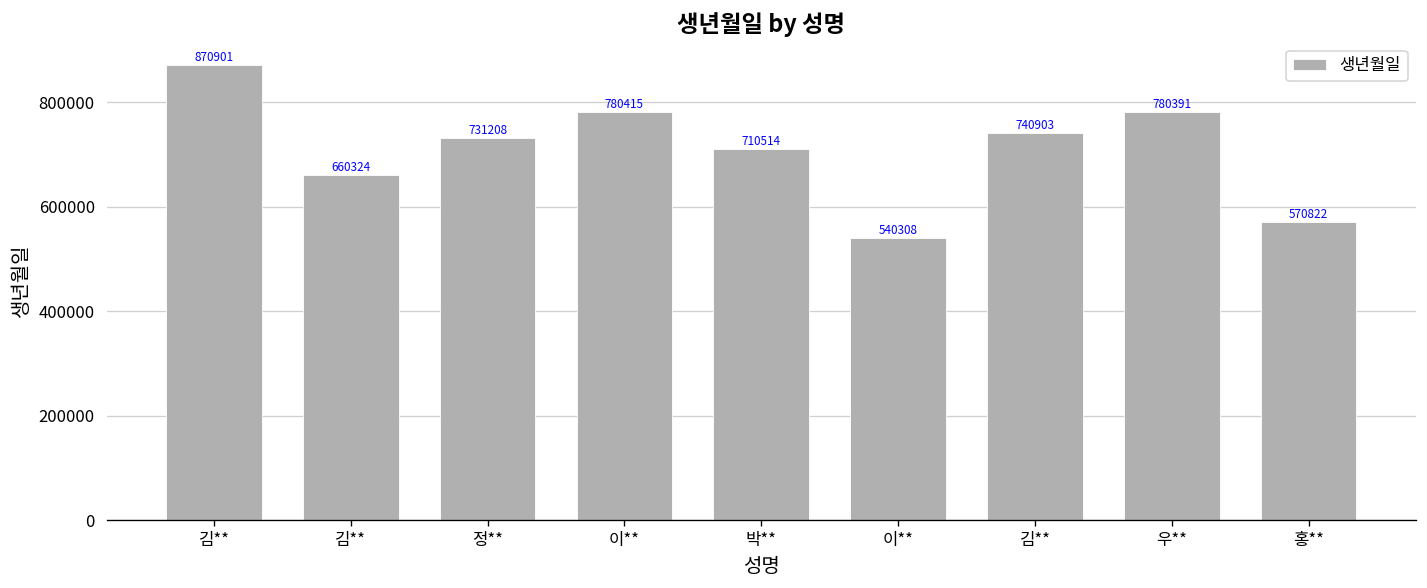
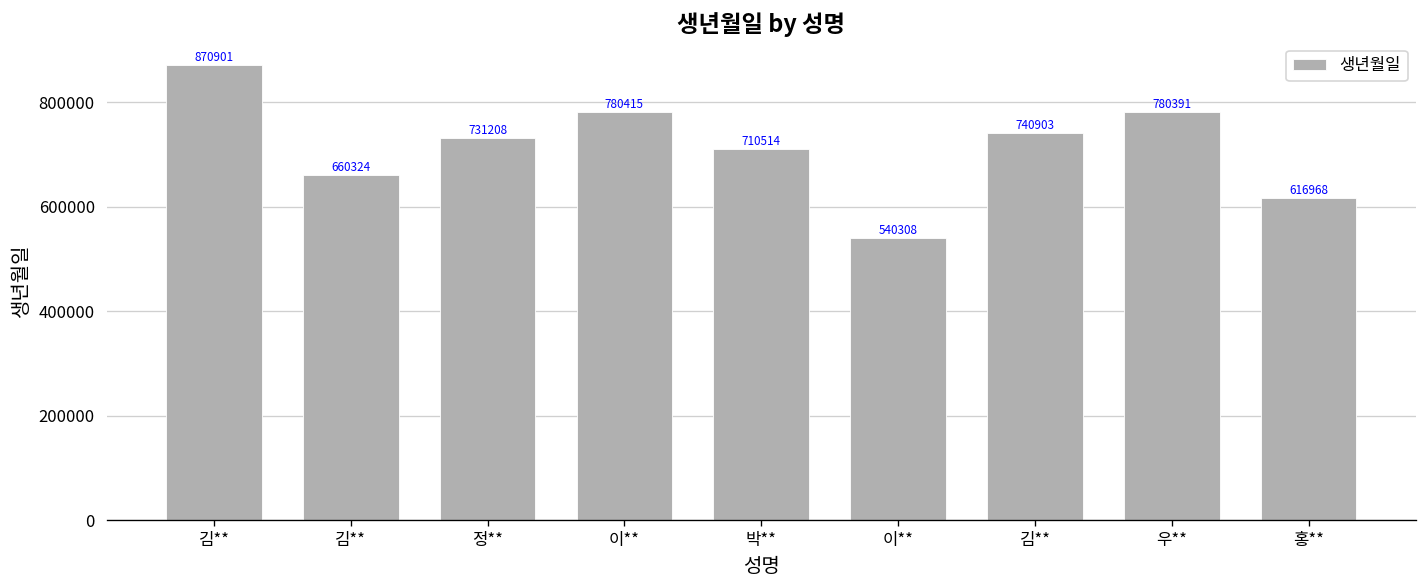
홍**: 570822 -> 616968
